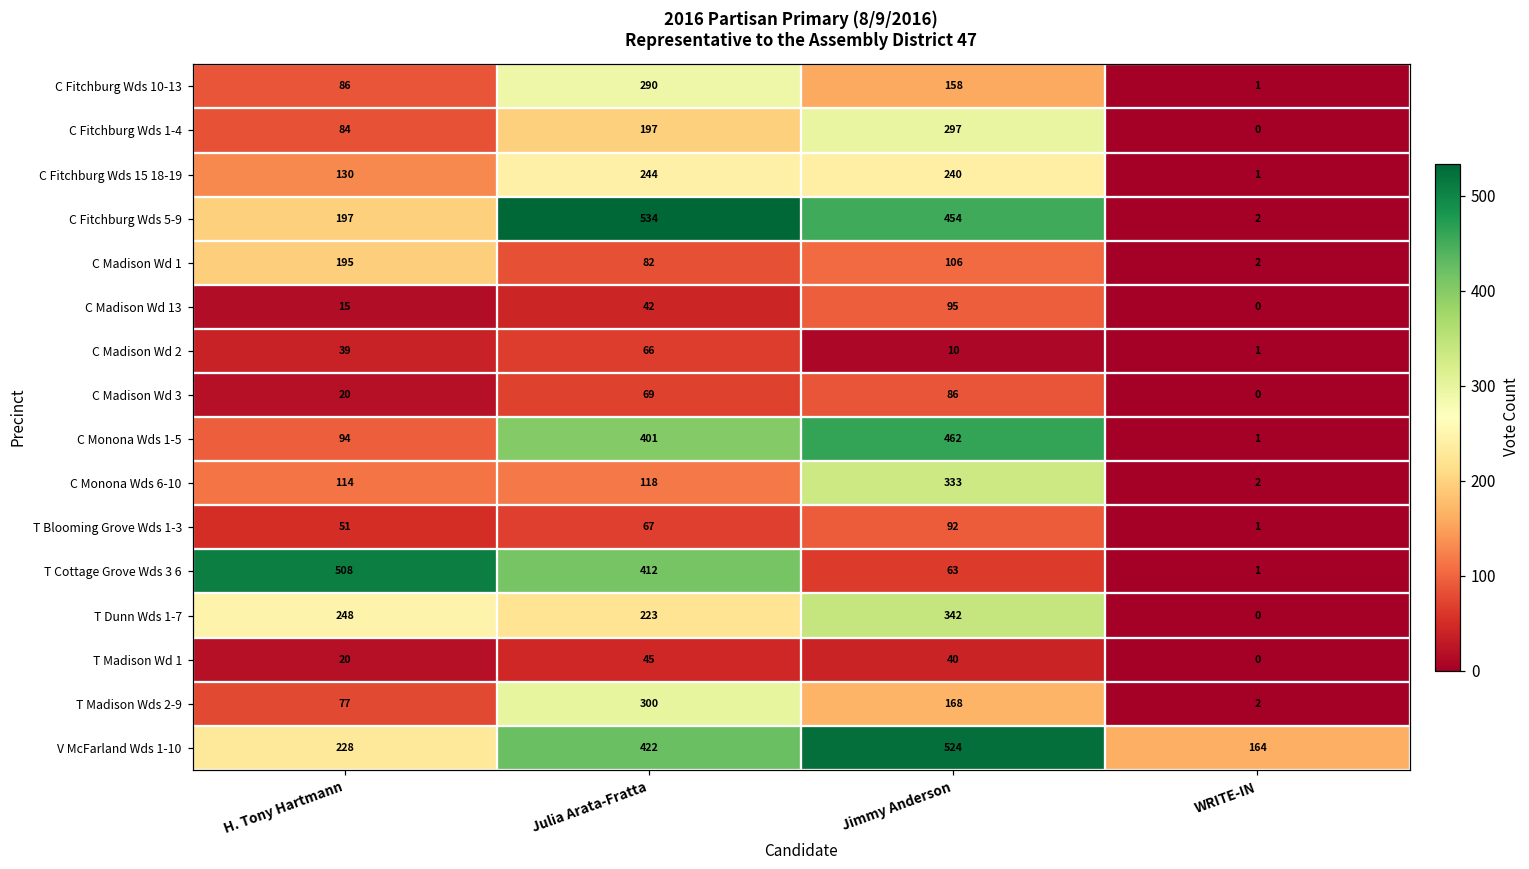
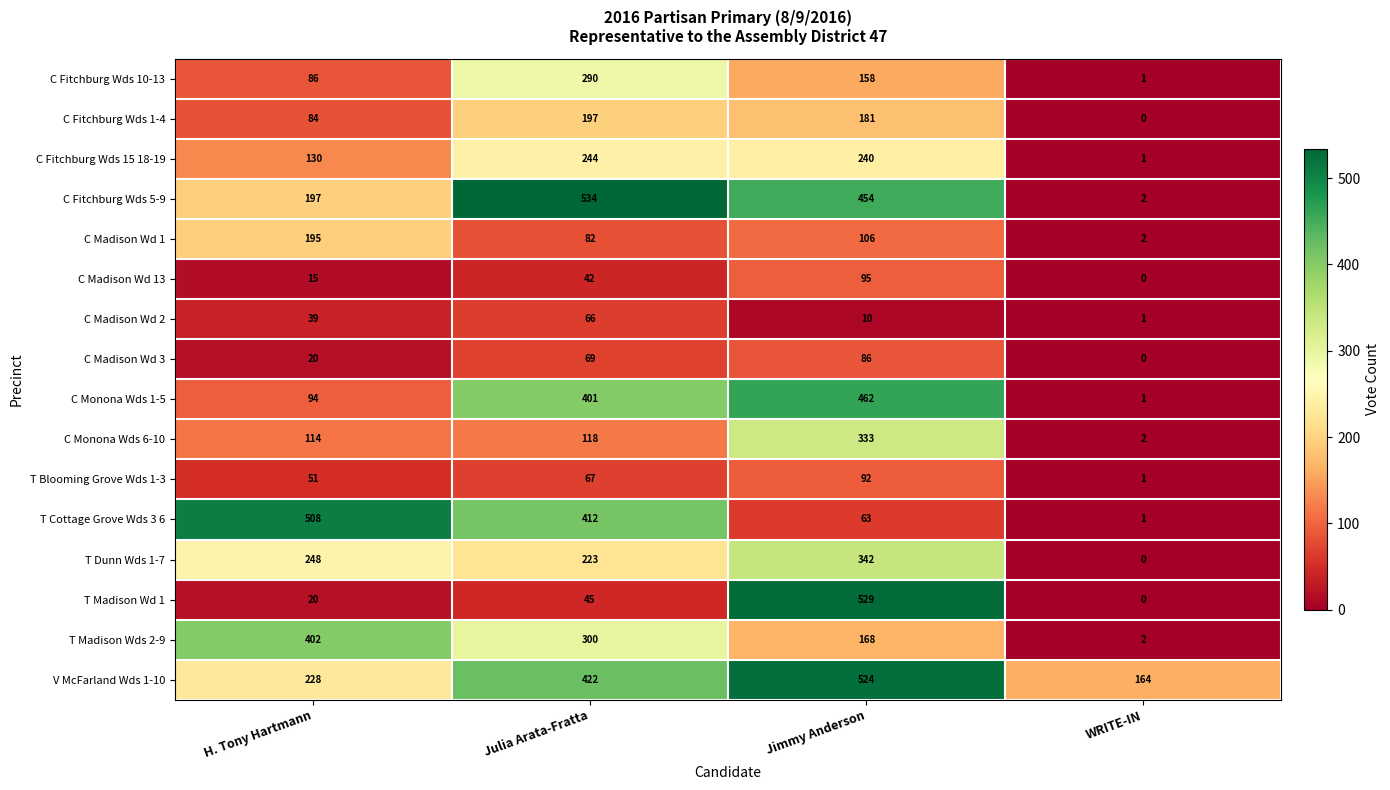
C Fitchburg Wds 1-4, Jimmy Anderson: 297 -> 181
T Madison Wd 1, Jimmy Anderson: 40 -> 529
T Madison Wds 2-9, H. Tony Hartmann: 77 -> 402
